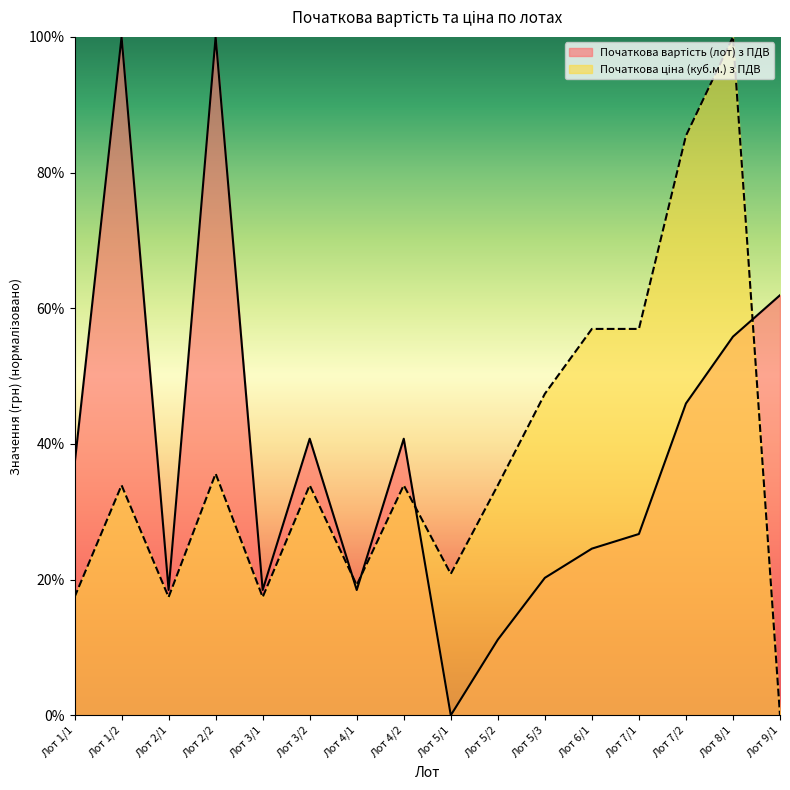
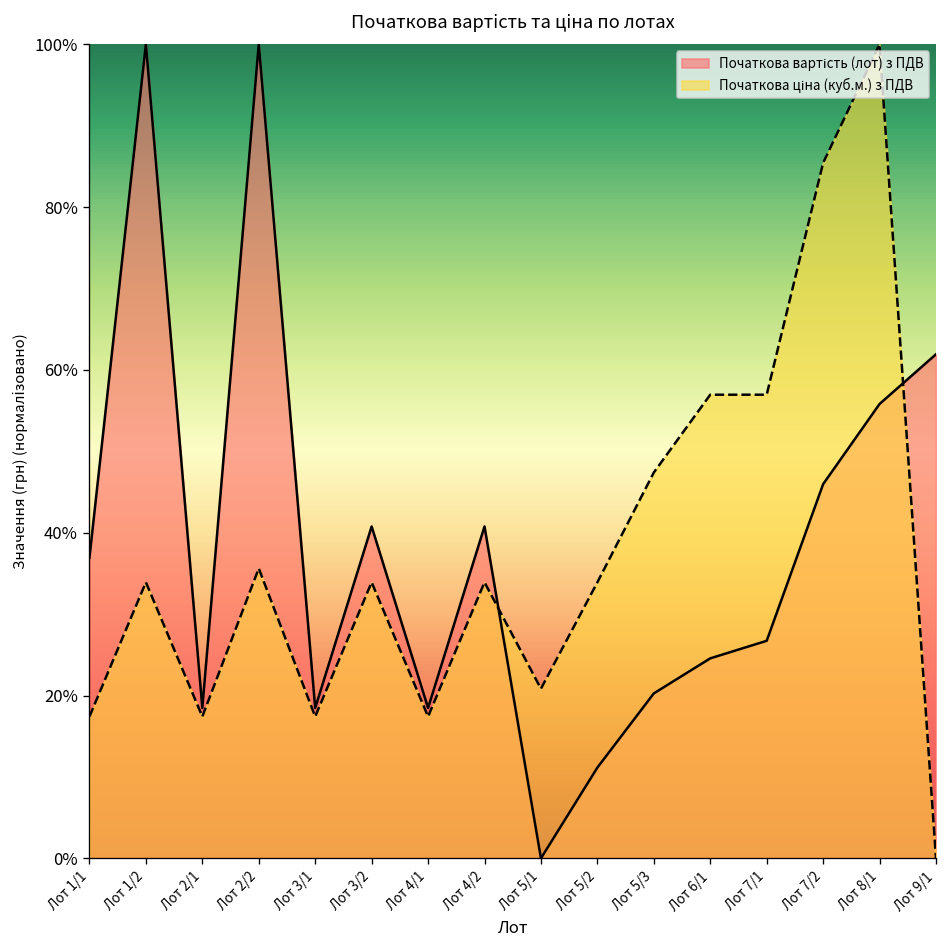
Початкова ціна (куб.м.) з ПДВ, Лот 4/1: 19% -> 17%
